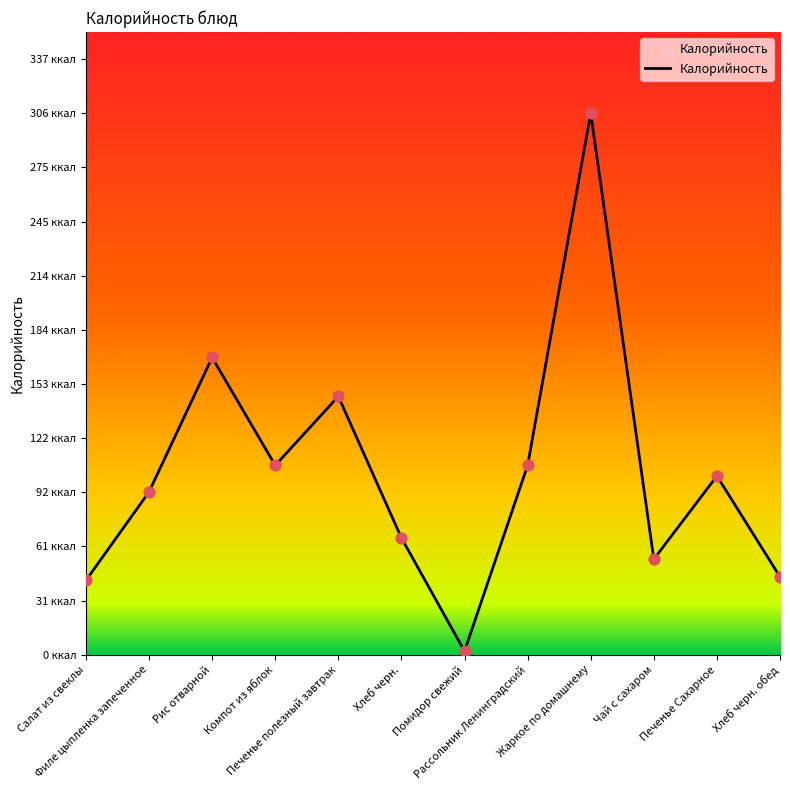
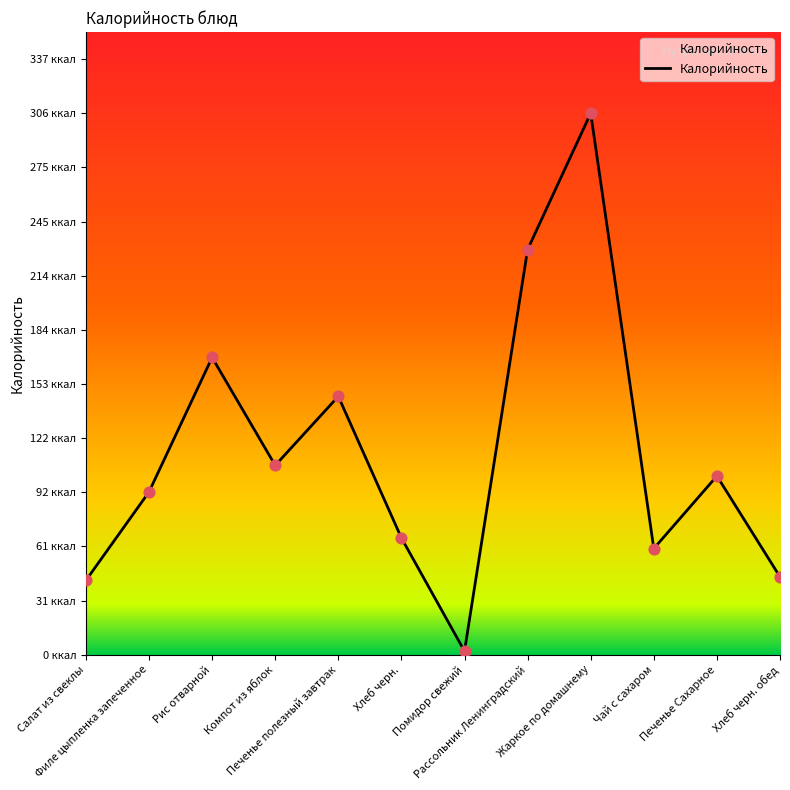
Рассольник Ленинградский: 107 ккал -> 229 ккал
Чай с сахаром: 54 ккал -> 60 ккал
